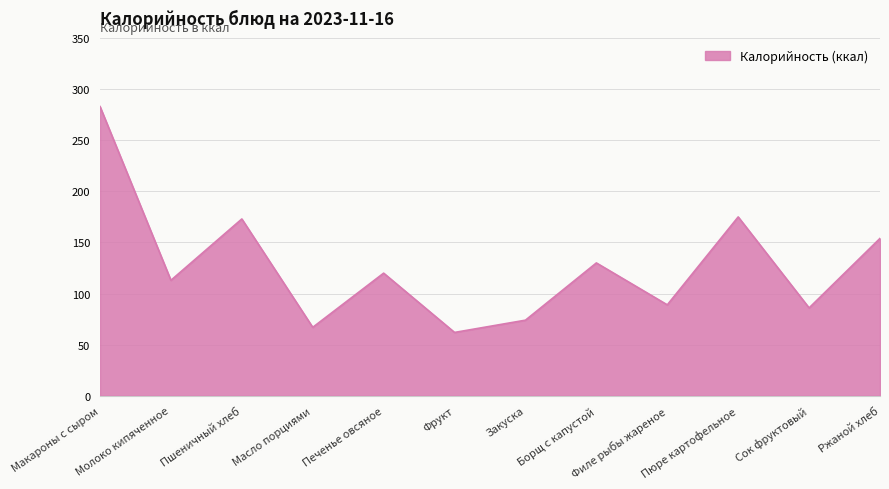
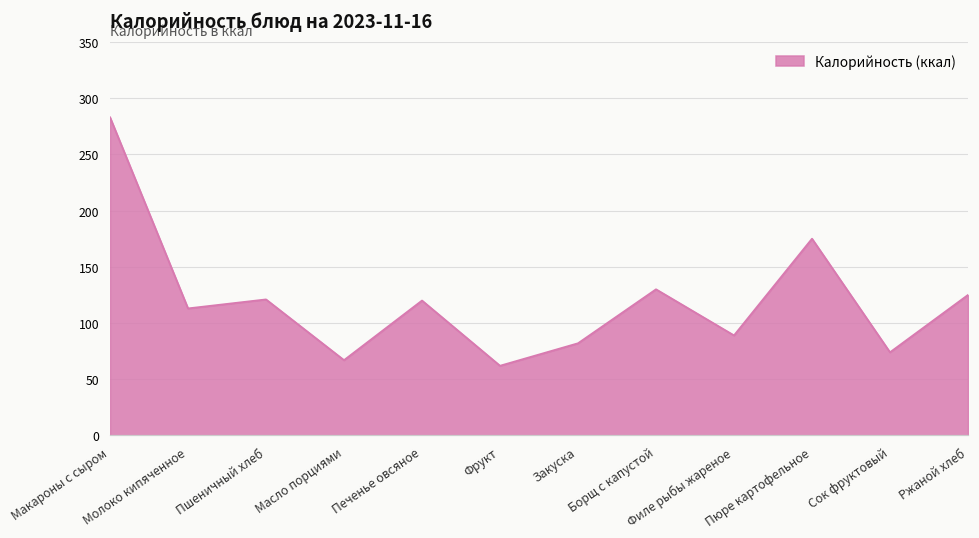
Пшеничный хлеб: 173 -> 121
Закуска: 74 -> 82
Сок фруктовый: 86 -> 74
Ржаной хлеб: 154 -> 125
